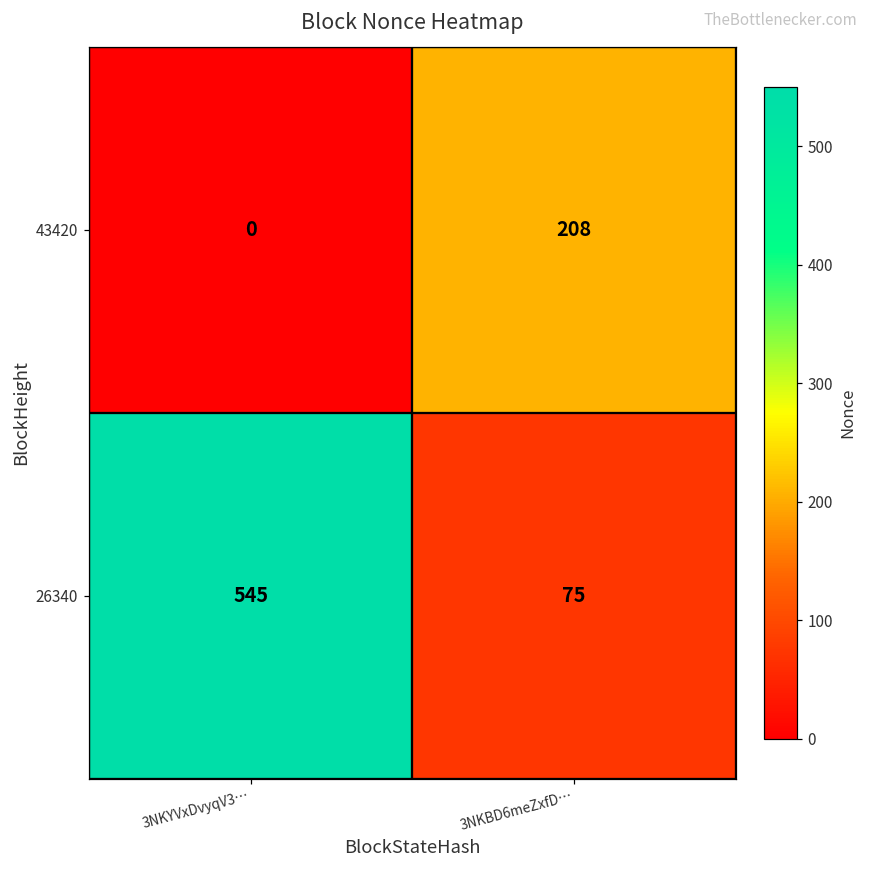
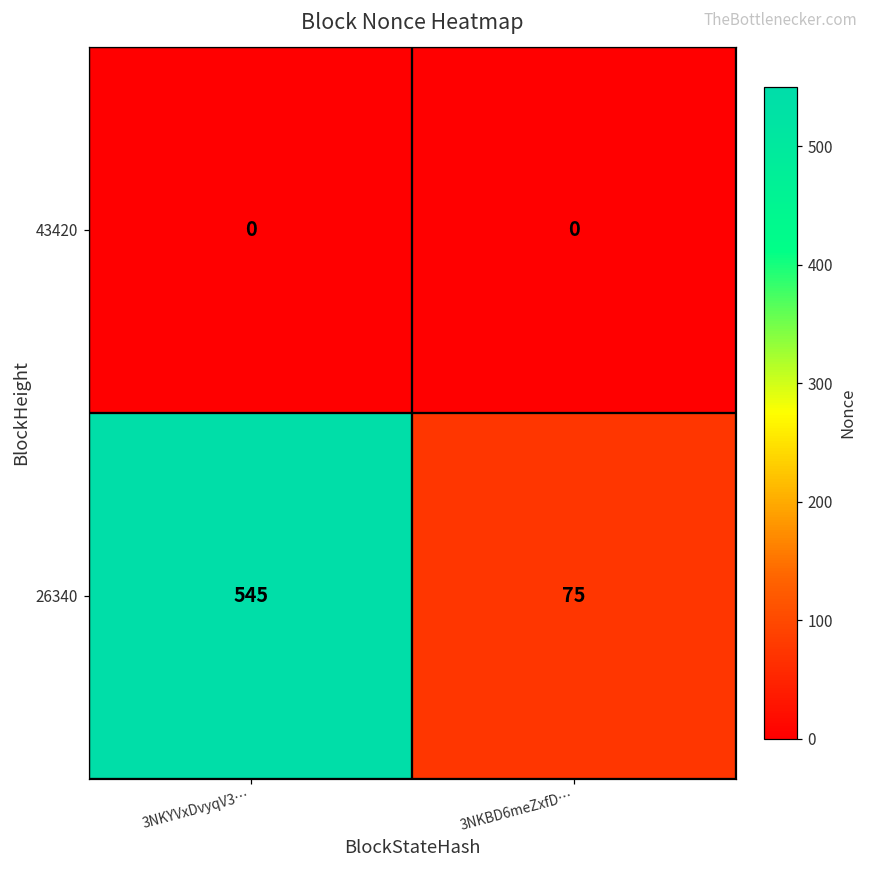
43420, 3NKBD6meZxfD…: 208 -> 0
